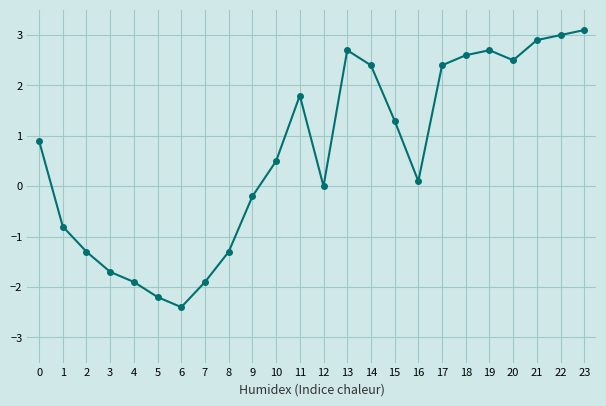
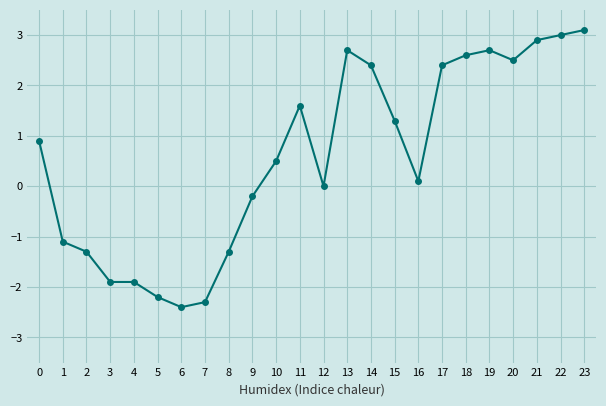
1: -0.8 -> -1.1
3: -1.7 -> -1.9
7: -1.9 -> -2.3
11: 1.8 -> 1.6
